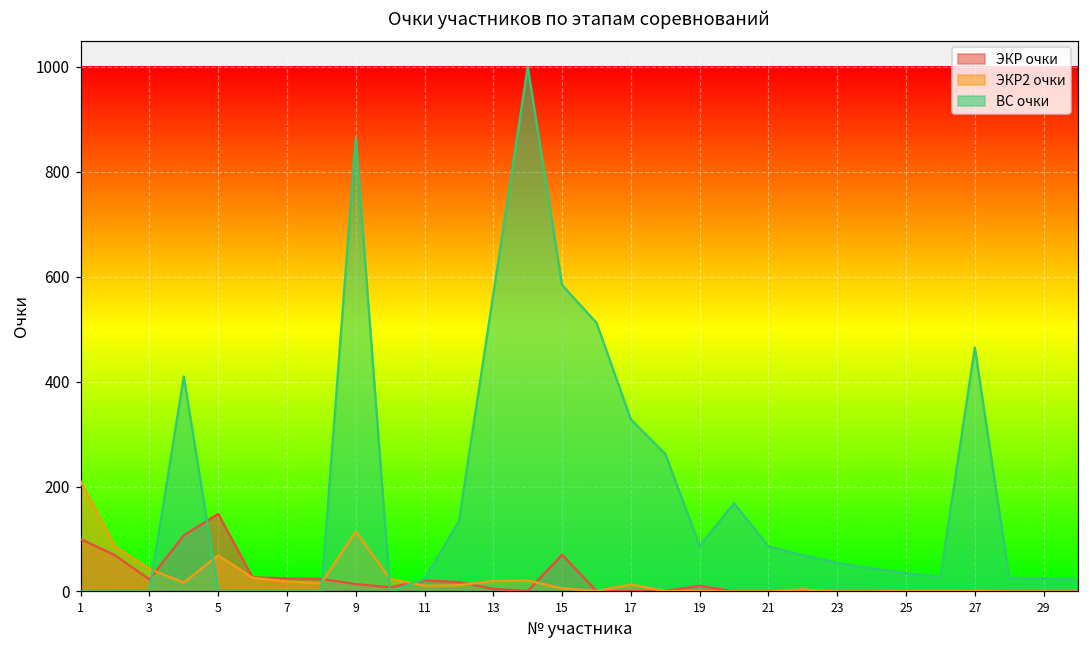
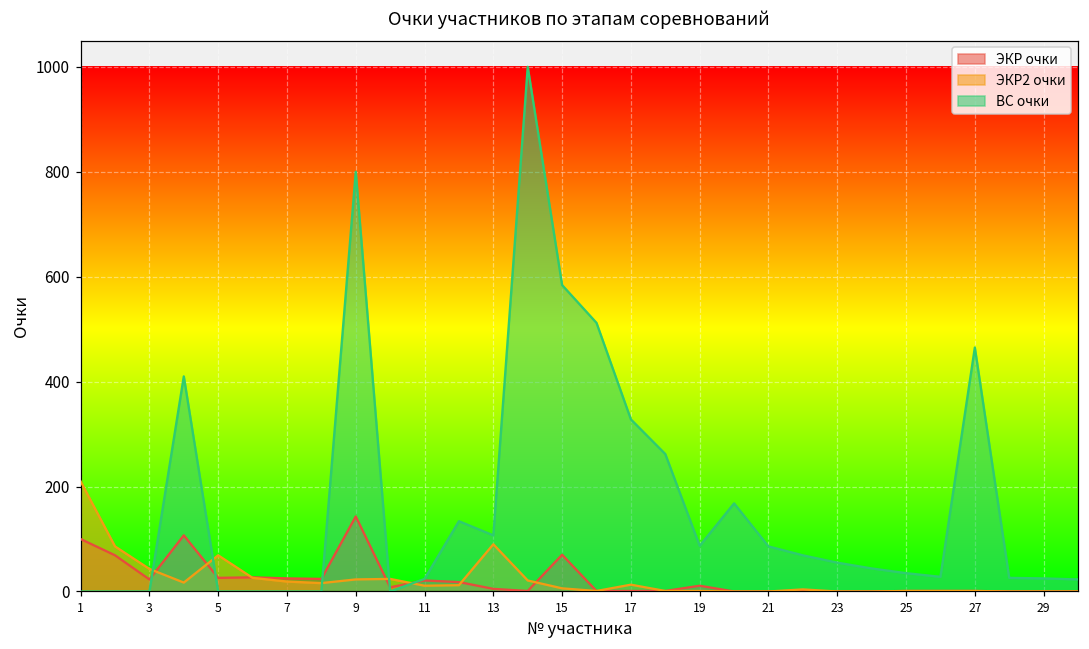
ЭКР очки, 5: 150 -> 30
ЭКР очки, 9: 10 -> 140
ЭКР2 очки, 9: 110 -> 20
ВС очки, 9: 870 -> 800
ЭКР2 очки, 13: 20 -> 90
ВС очки, 13: 570 -> 110
